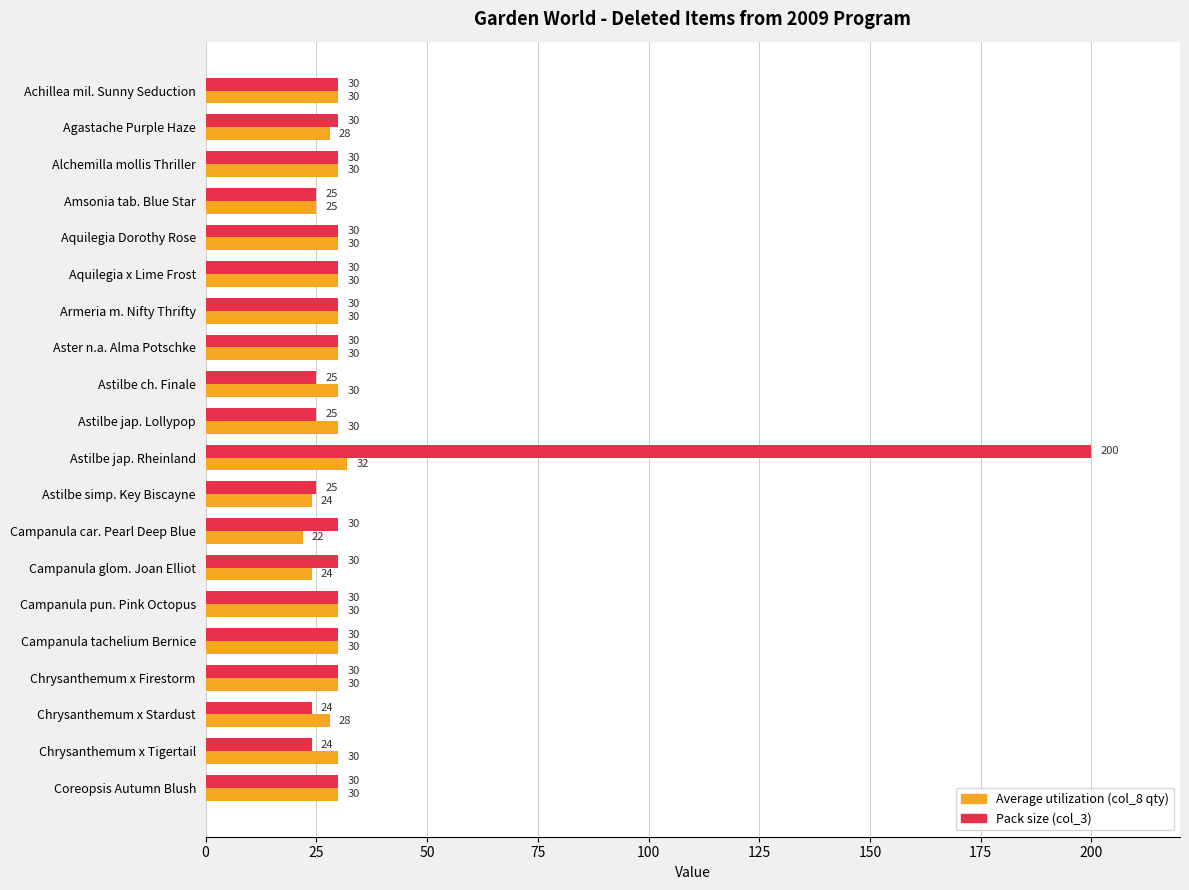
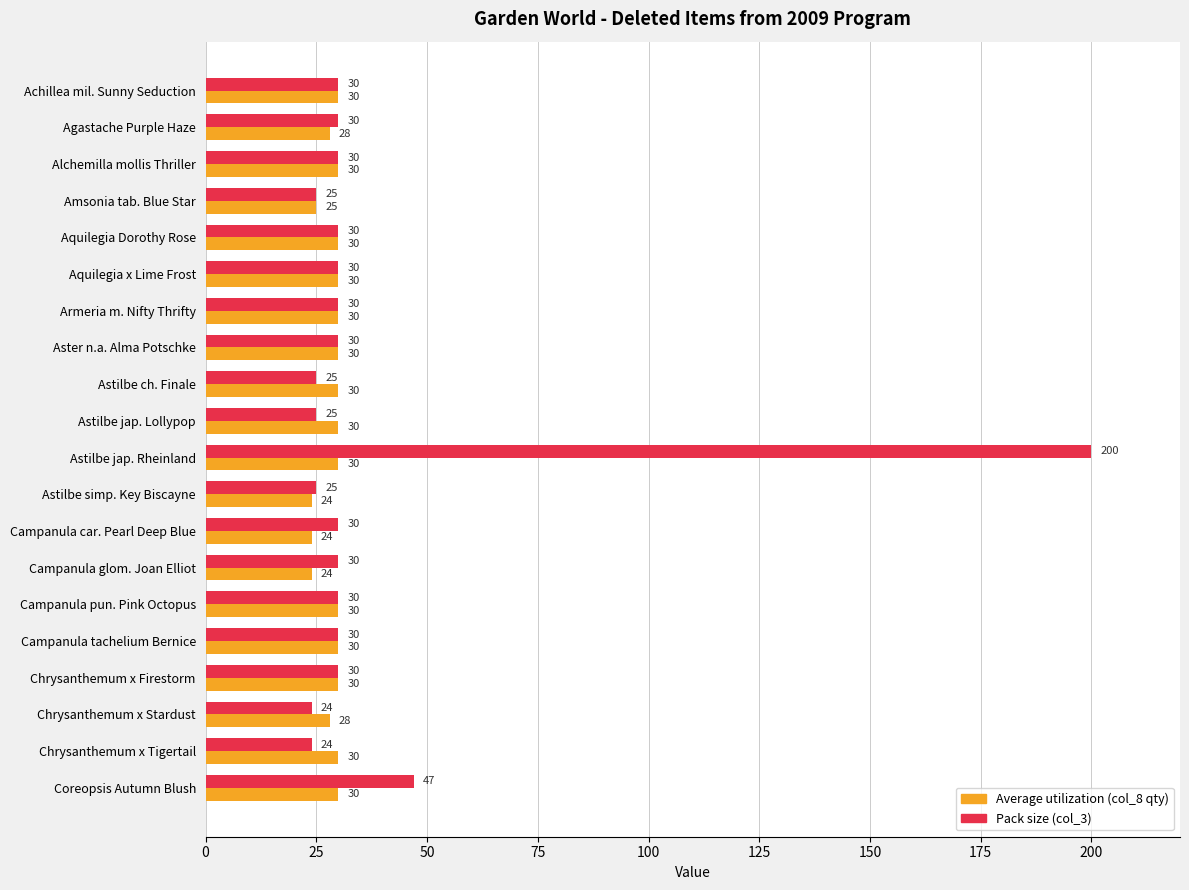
Average utilization (col_8 qty), Astilbe jap. Rheinland: 32 -> 30
Average utilization (col_8 qty), Campanula car. Pearl Deep Blue: 22 -> 24
Pack size (col_3), Coreopsis Autumn Blush: 30 -> 47
